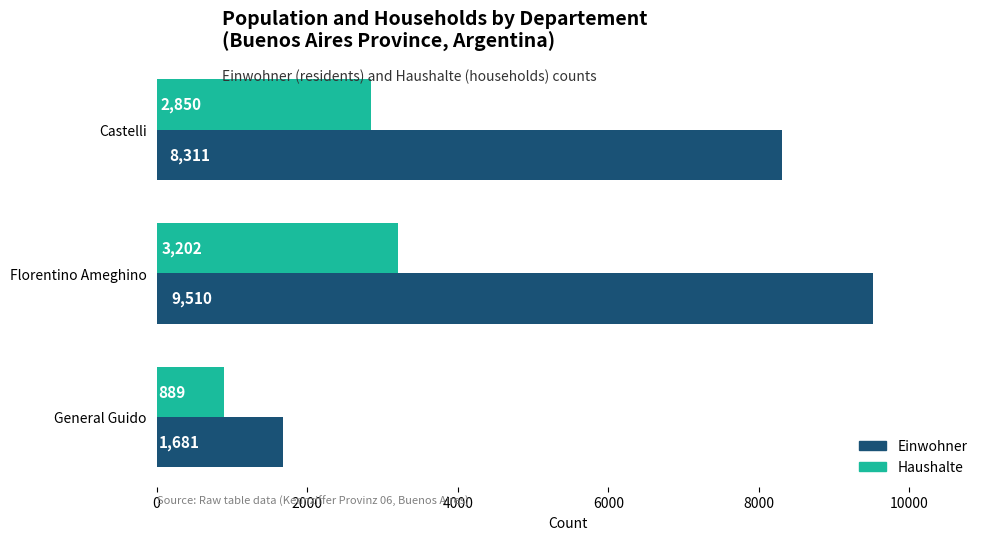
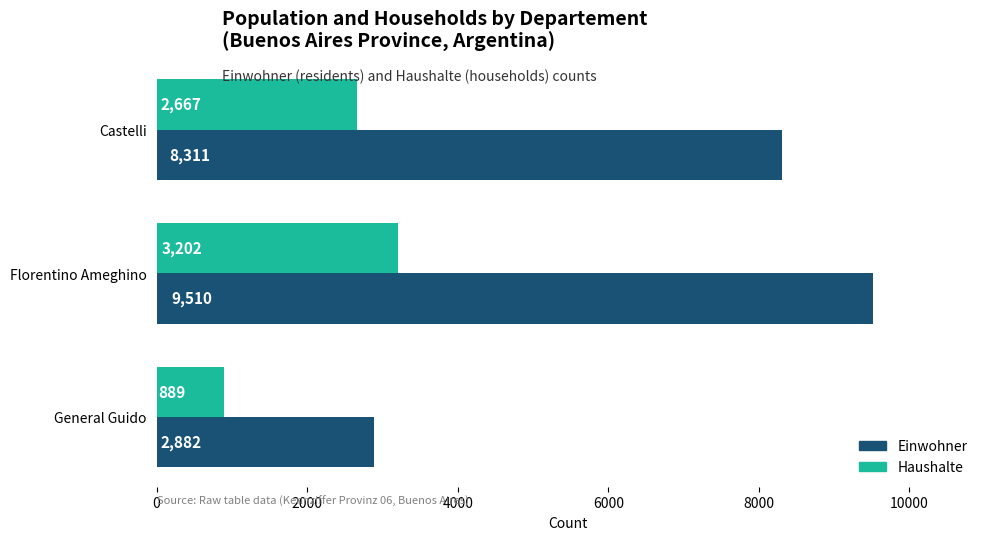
Haushalte, Castelli: 2,850 -> 2,667
Einwohner, General Guido: 1,681 -> 2,882
